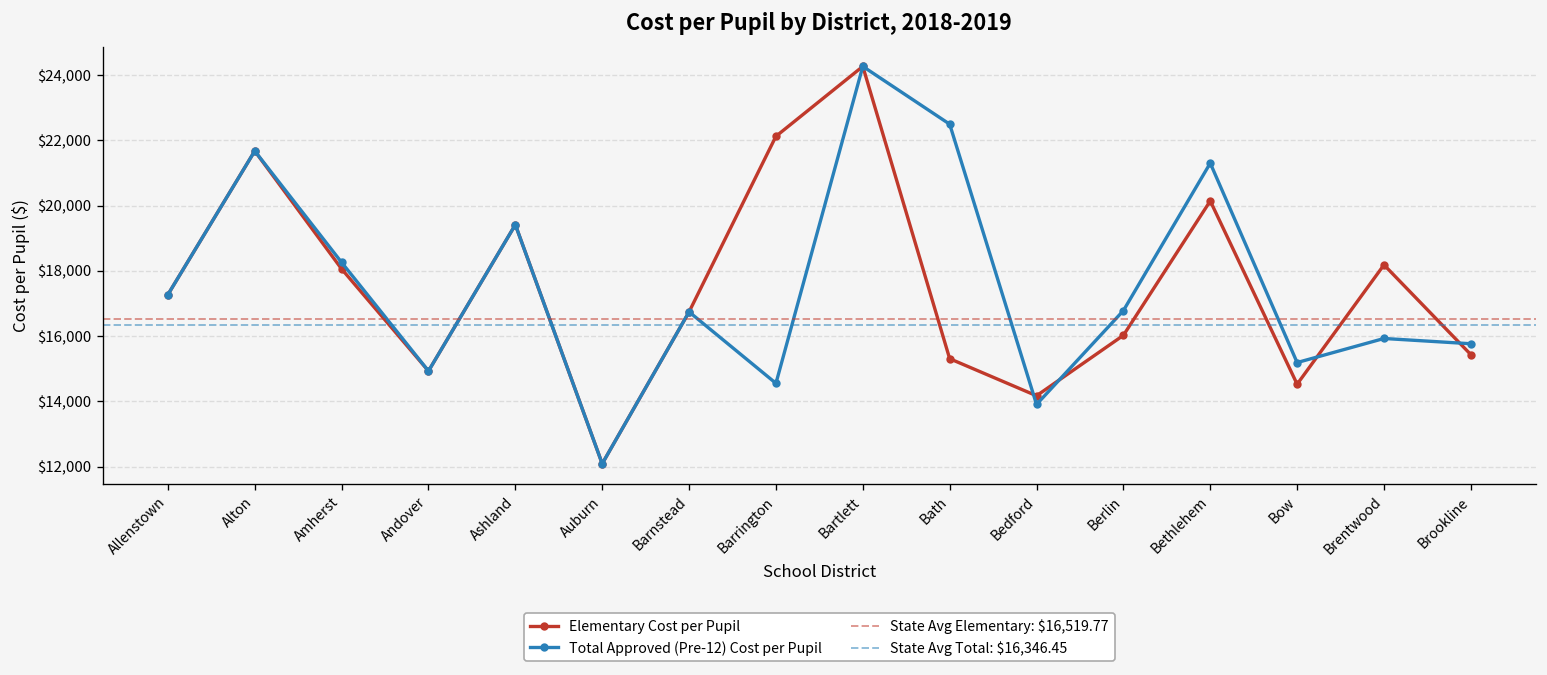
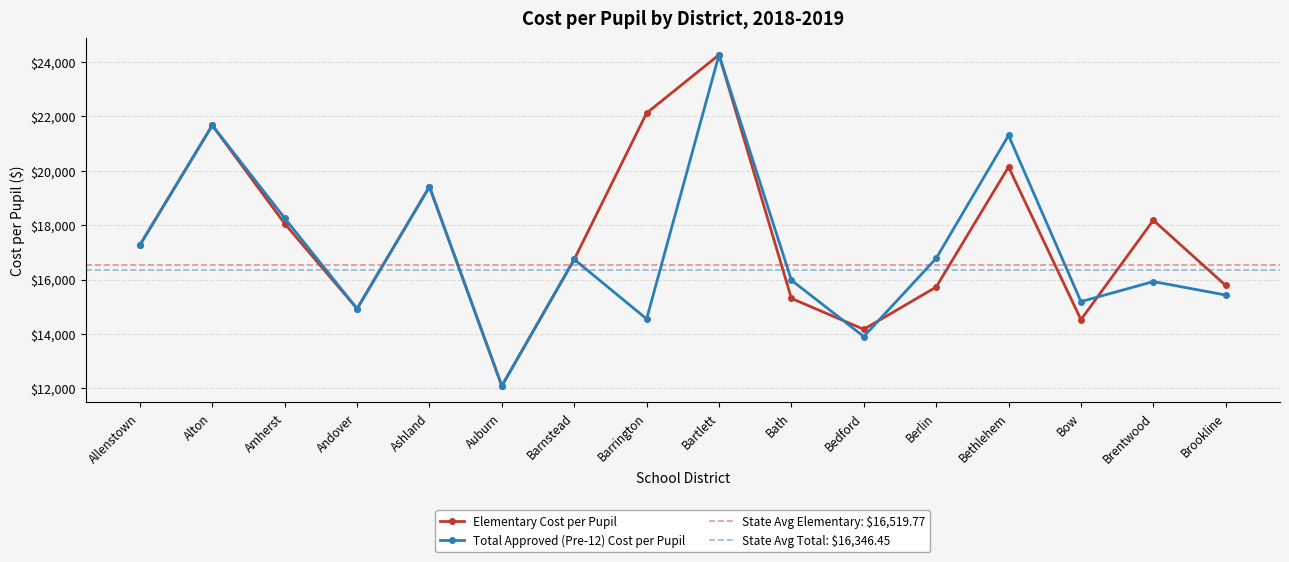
Total Approved (Pre-12) Cost per Pupil, Bath: $22,500 -> $16,000
Elementary Cost per Pupil, Berlin: $16,000 -> $15,700
Elementary Cost per Pupil, Brookline: $15,400 -> $15,800
Total Approved (Pre-12) Cost per Pupil, Brookline: $15,800 -> $15,400
